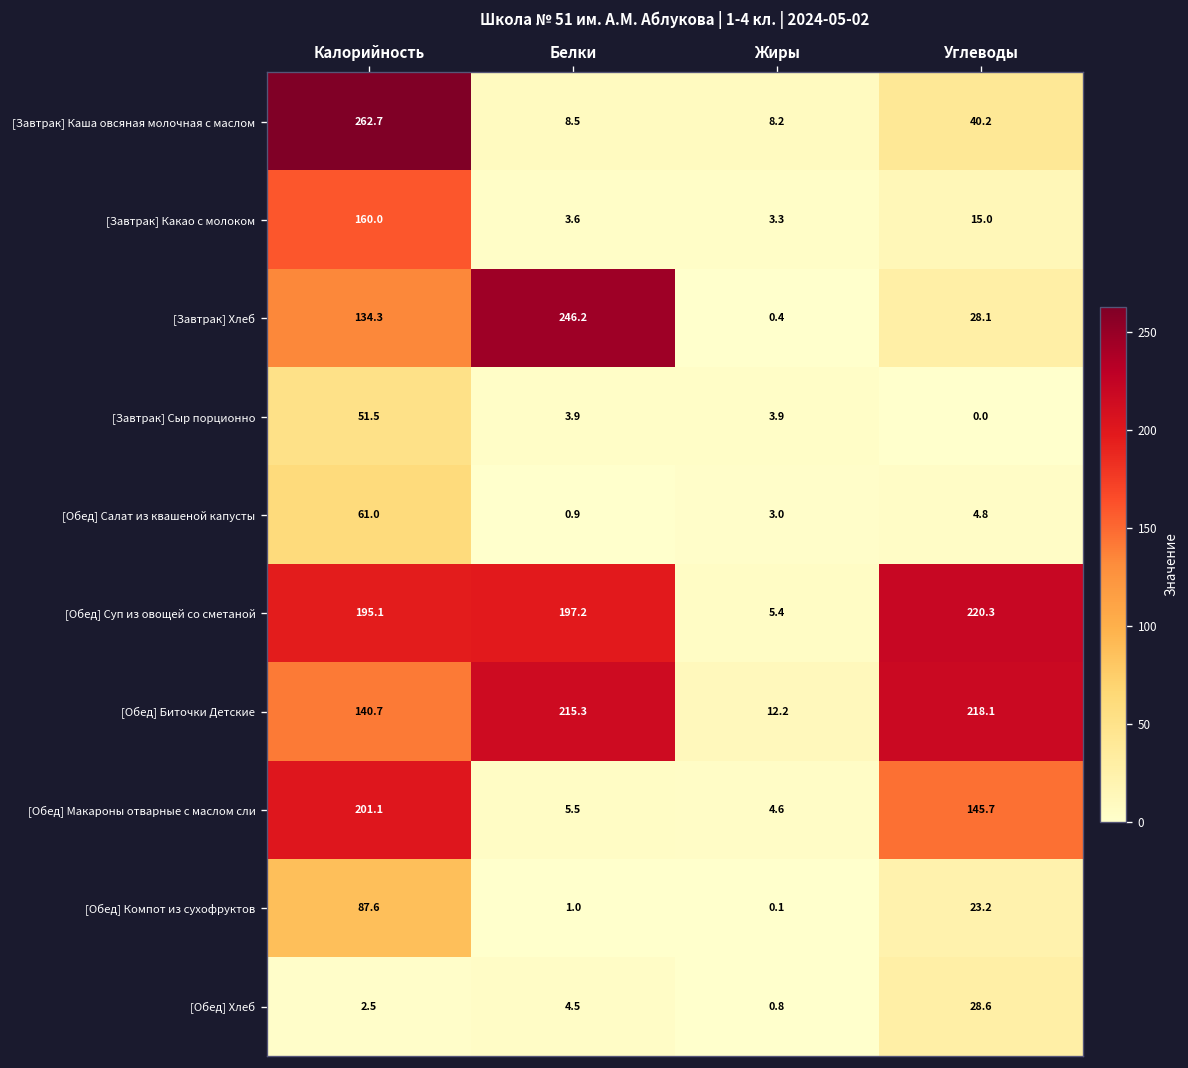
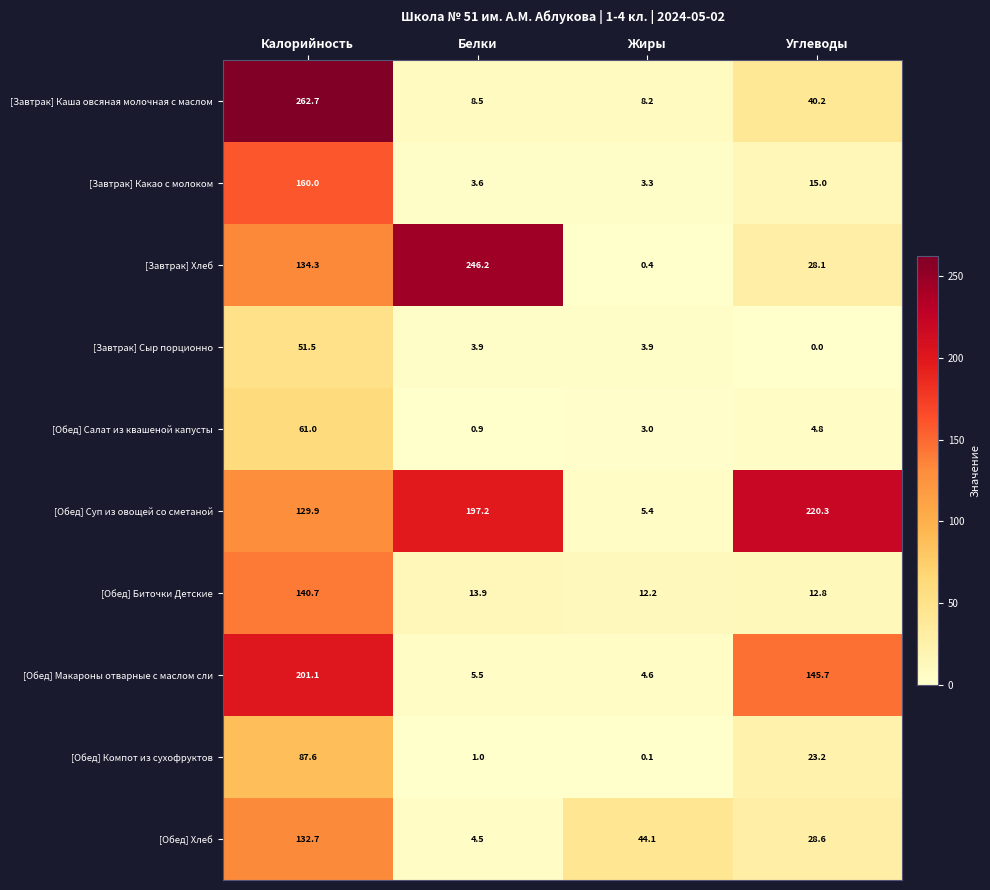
[Обед] Суп из овощей со сметаной, Калорийность: 195.1 -> 129.9
[Обед] Биточки Детские, Белки: 215.3 -> 13.9
[Обед] Биточки Детские, Углеводы: 218.1 -> 12.8
[Обед] Хлеб, Калорийность: 2.5 -> 132.7
[Обед] Хлеб, Жиры: 0.8 -> 44.1
